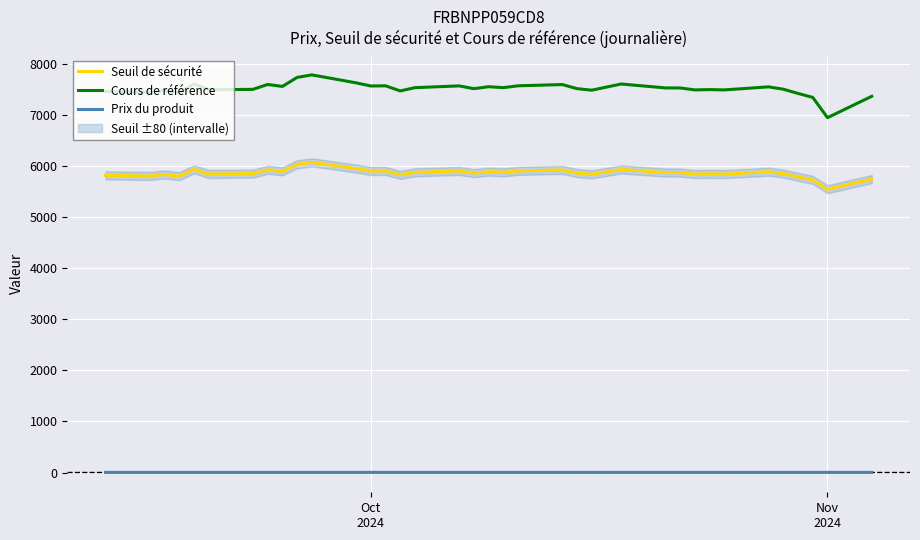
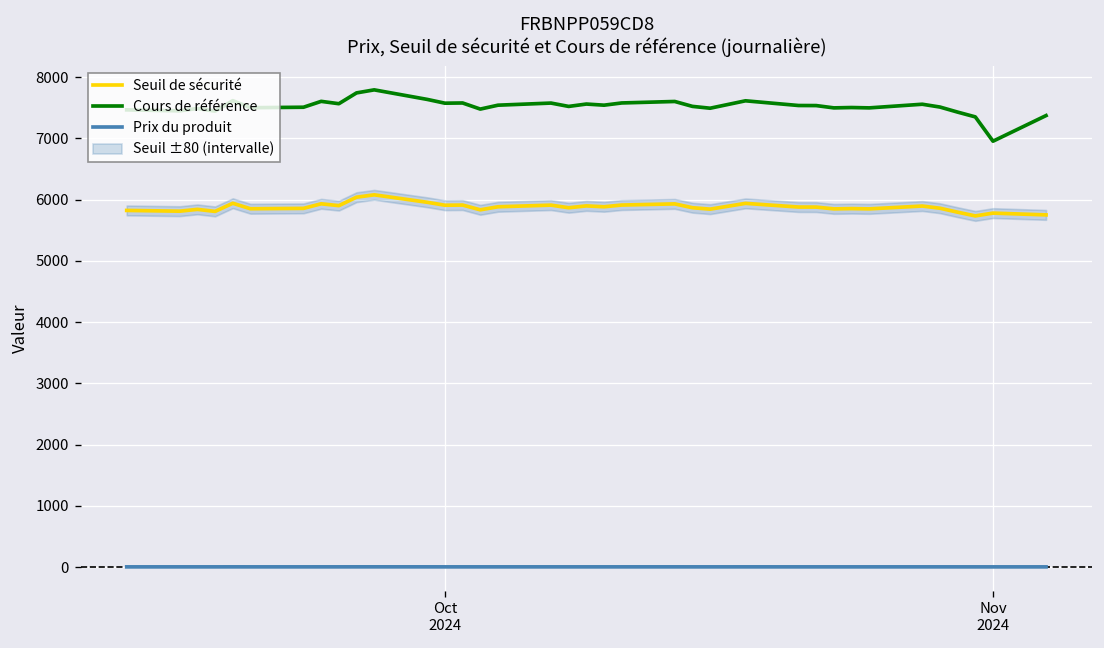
Seuil de sécurité, Nov 2024: 5600 -> 5800
